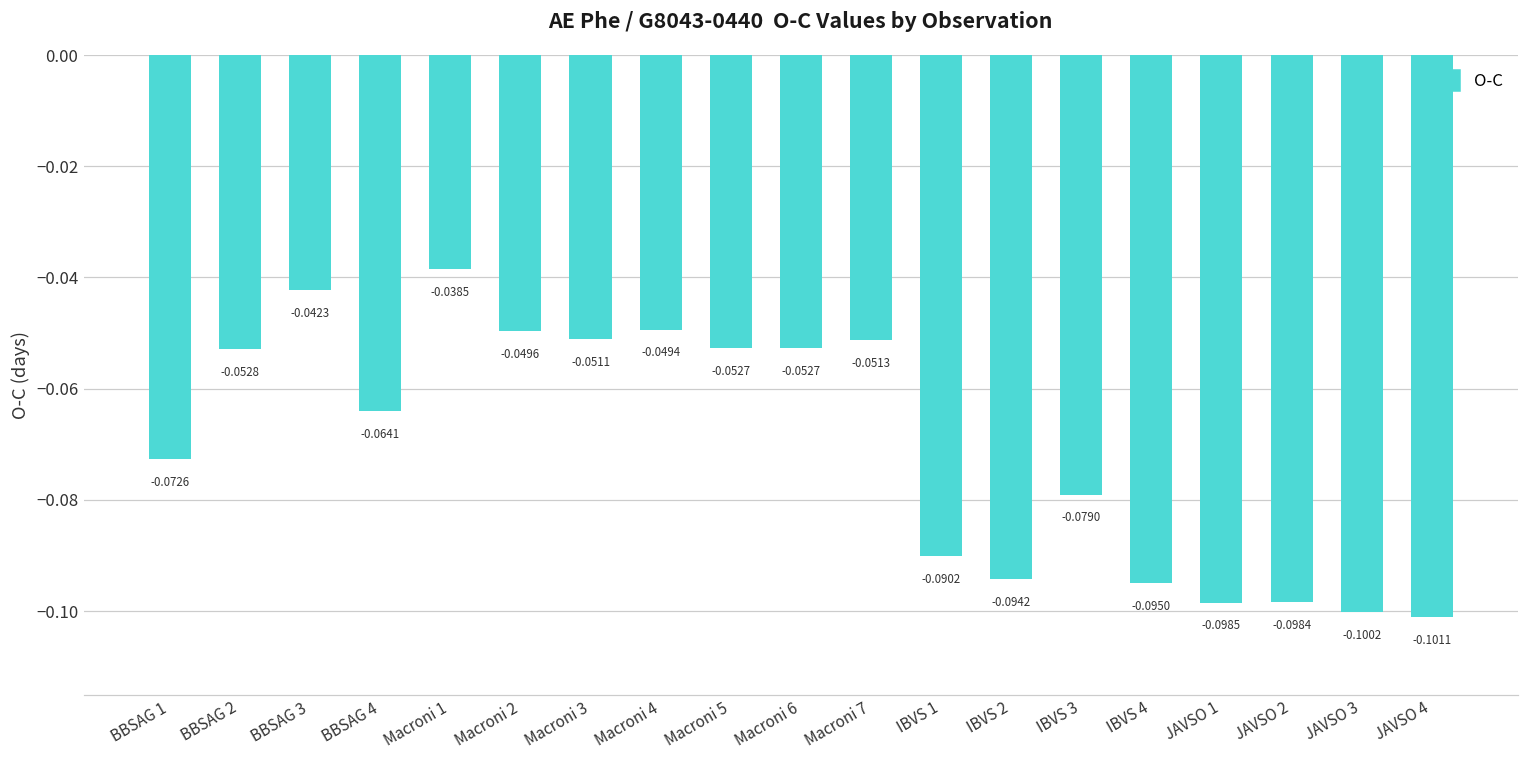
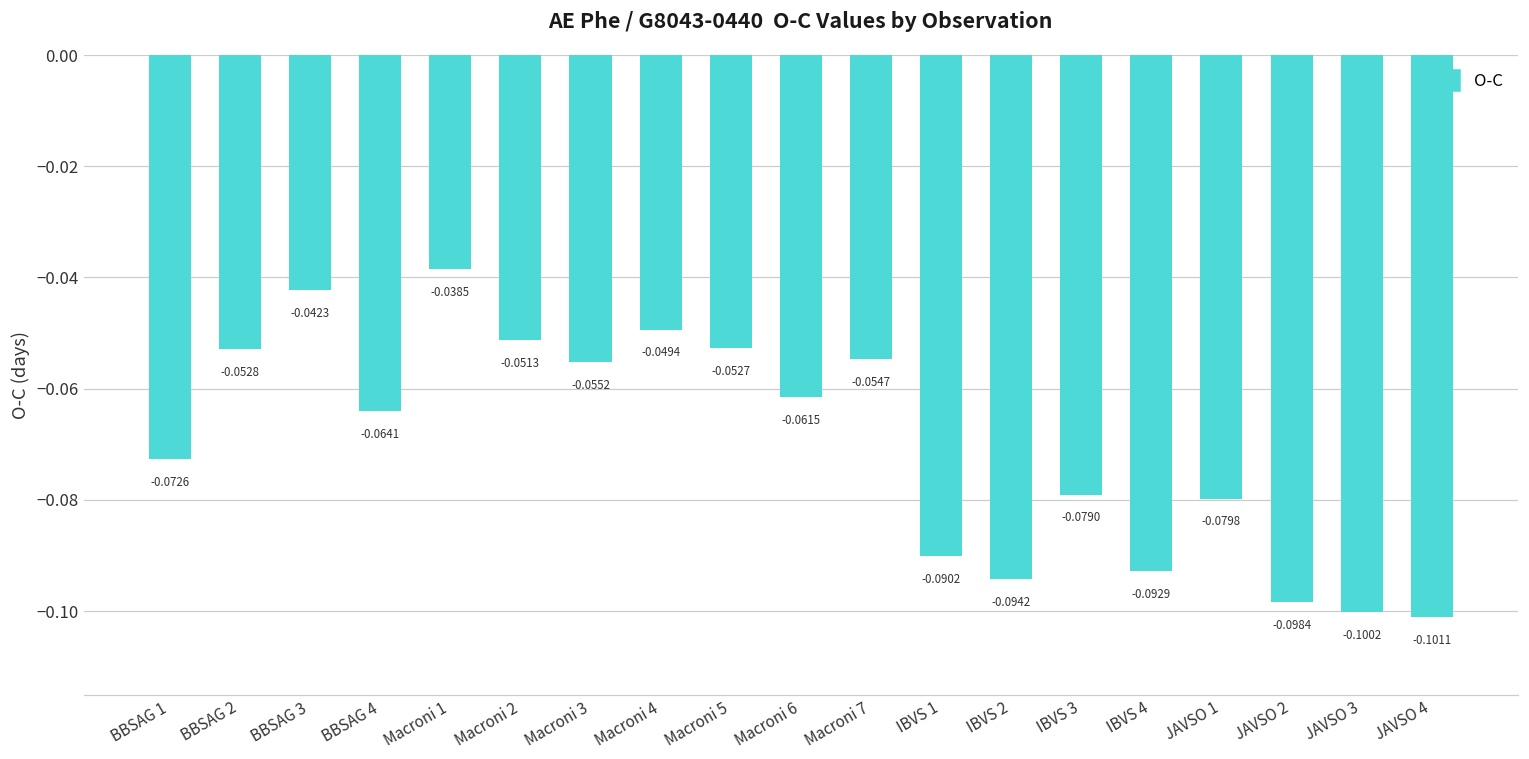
Macroni 2: -0.0496 -> -0.0513
Macroni 3: -0.0511 -> -0.0552
Macroni 6: -0.0527 -> -0.0615
Macroni 7: -0.0513 -> -0.0547
IBVS 4: -0.0950 -> -0.0929
JAVSO 1: -0.0985 -> -0.0798
